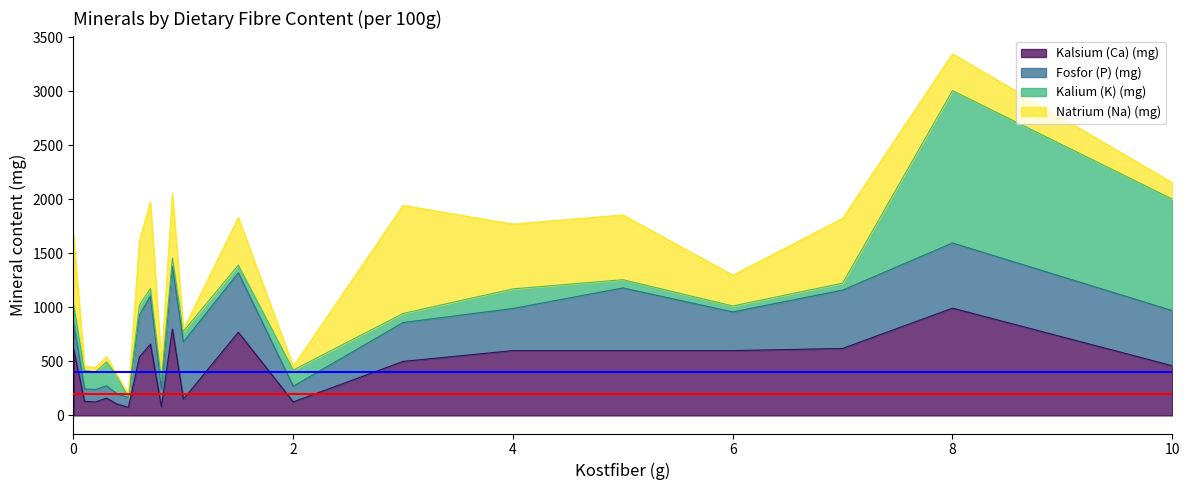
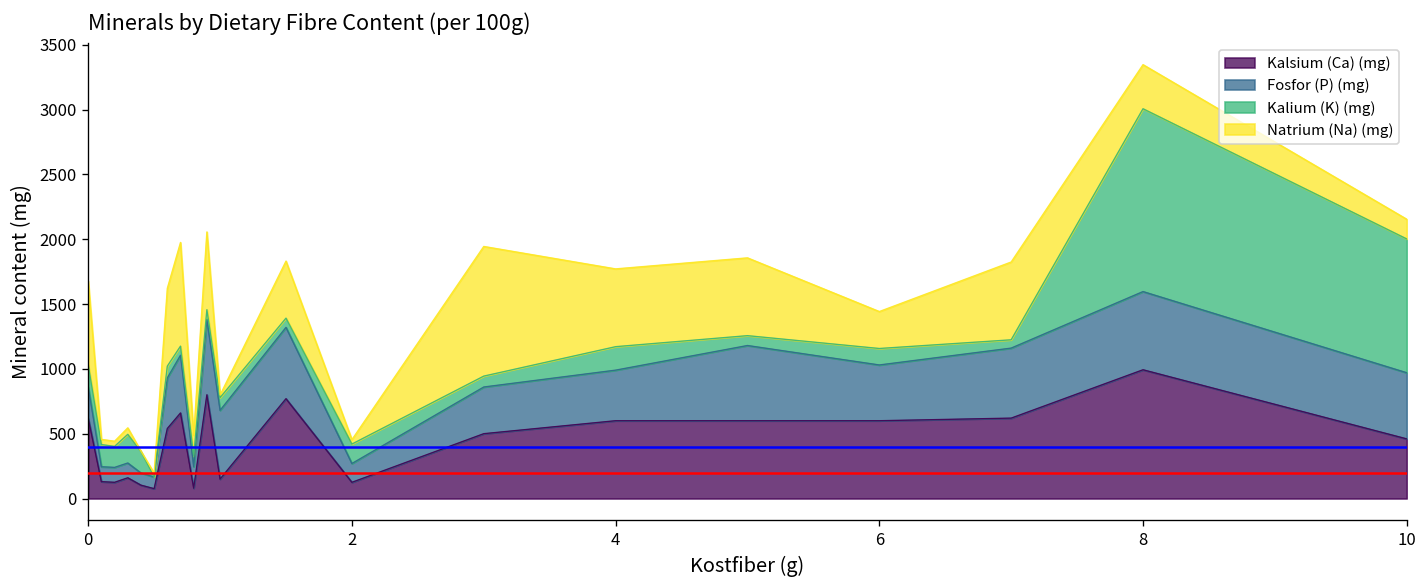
Fosfor (P) (mg), 6: 360 -> 430
Kalium (K) (mg), 6: 60 -> 130
